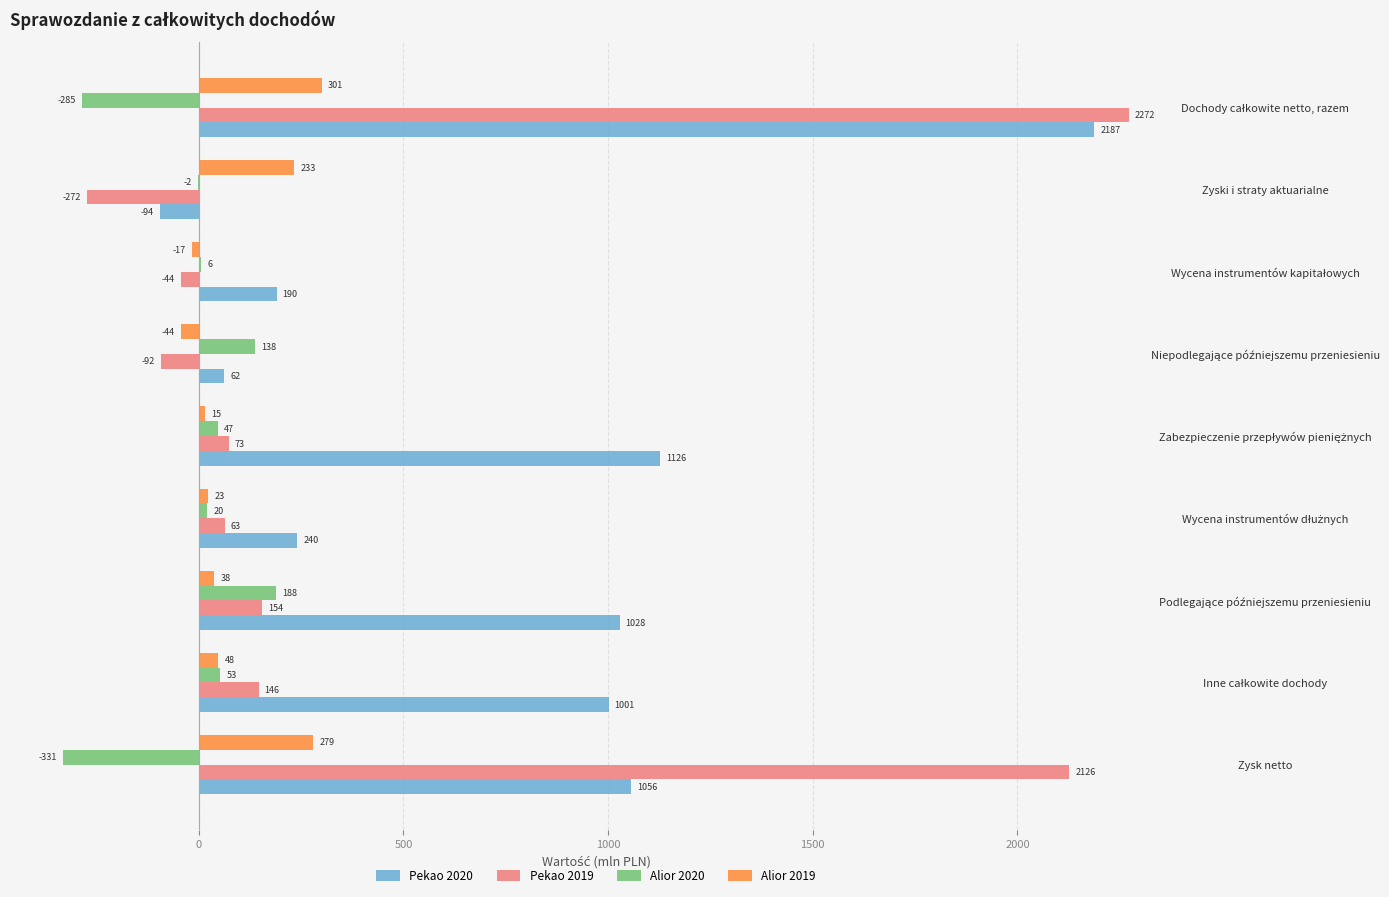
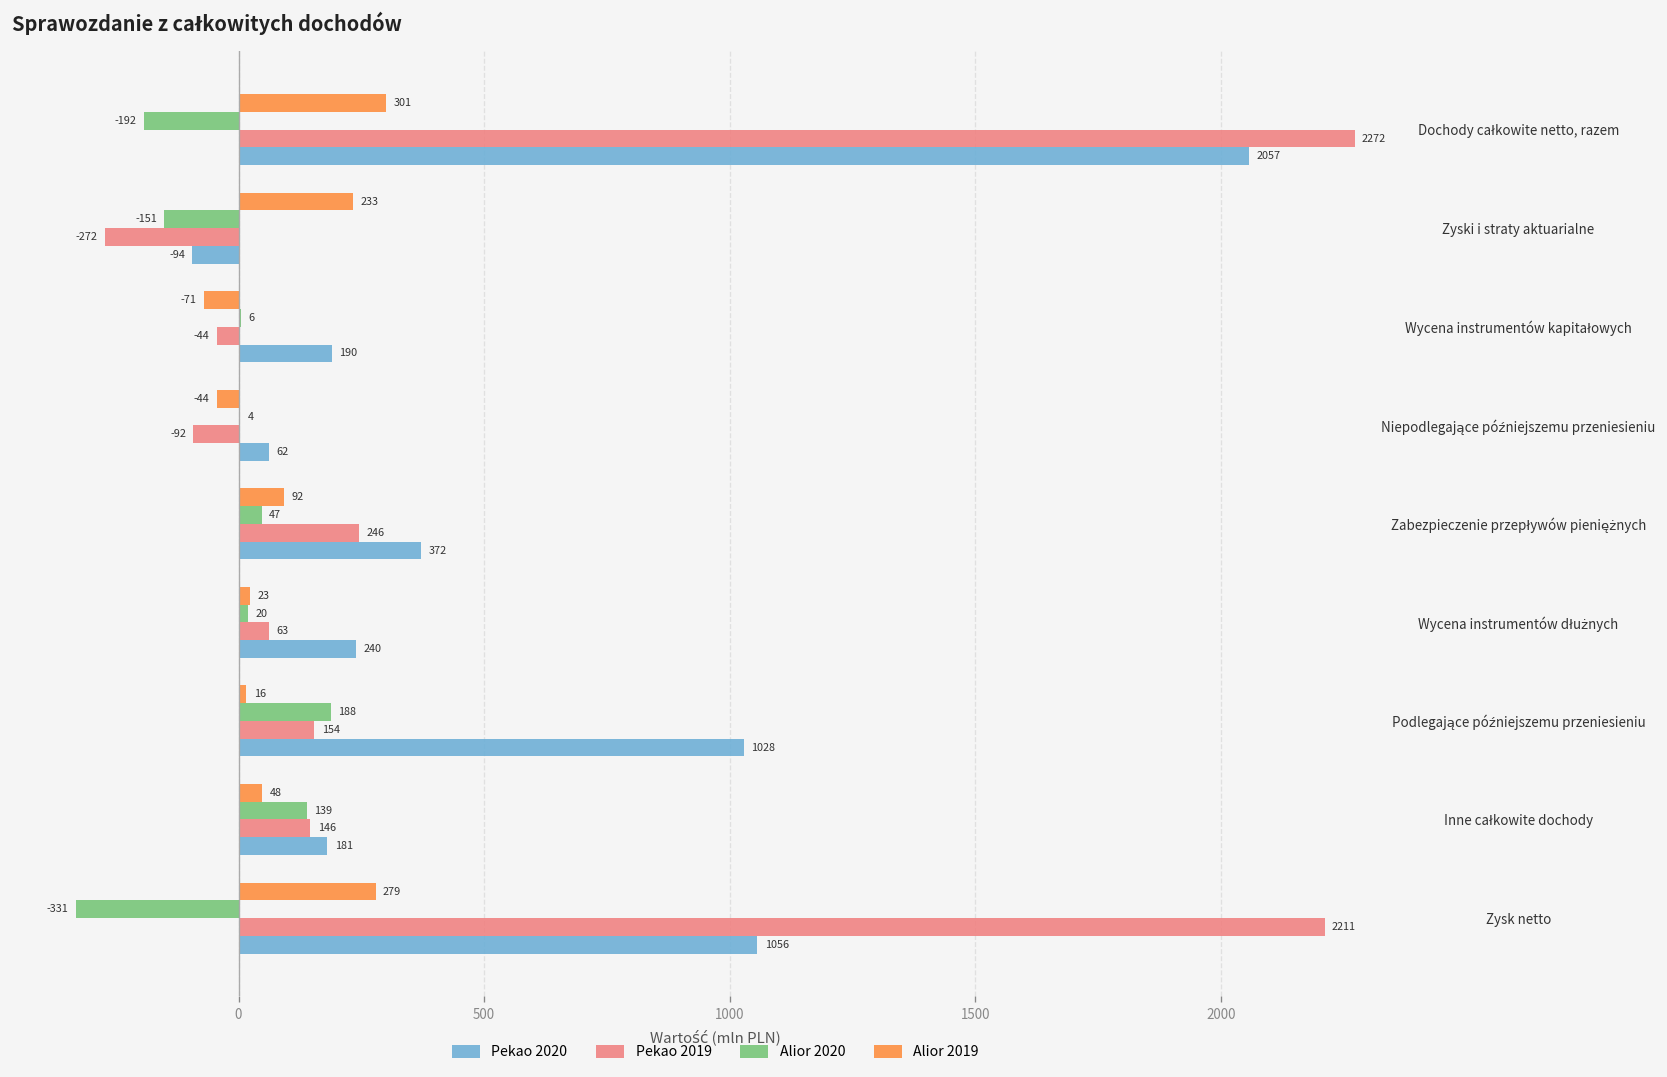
Alior 2020, Dochody całkowite netto, razem: -285 -> -192
Pekao 2020, Dochody całkowite netto, razem: 2187 -> 2057
Alior 2020, Zyski i straty aktuarialne: -2 -> -151
Alior 2019, Wycena instrumentów kapitałowych: -17 -> -71
Alior 2020, Niepodlegające późniejszemu przeniesieniu: 138 -> 4
Alior 2019, Zabezpieczenie przepływów pieniężnych: 15 -> 92
Pekao 2019, Zabezpieczenie przepływów pieniężnych: 73 -> 246
Pekao 2020, Zabezpieczenie przepływów pieniężnych: 1126 -> 372
Alior 2019, Podlegające późniejszemu przeniesieniu: 38 -> 16
Alior 2020, Inne całkowite dochody: 53 -> 139
Pekao 2020, Inne całkowite dochody: 1001 -> 181
Pekao 2019, Zysk netto: 2126 -> 2211
